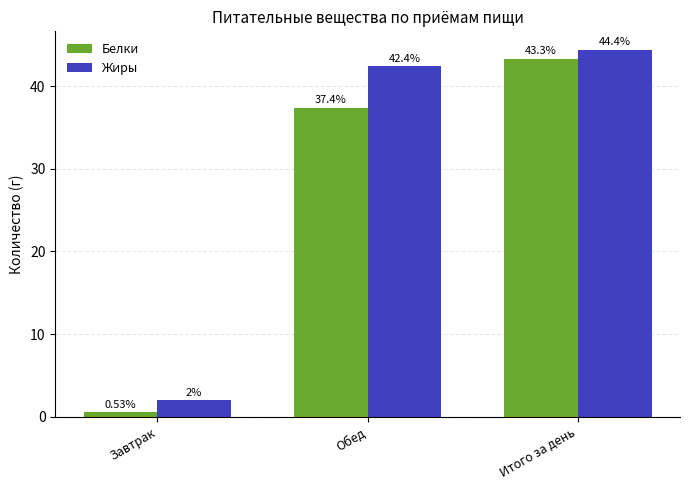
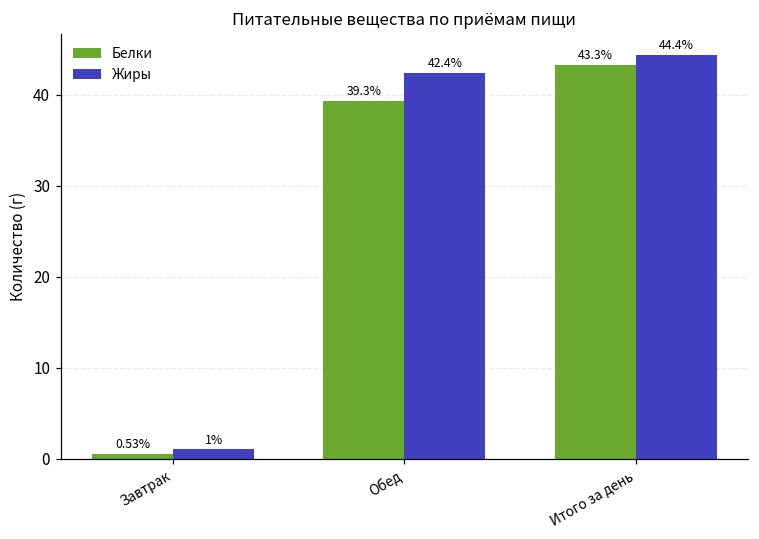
Жиры, Завтрак: 2% -> 1%
Белки, Обед: 37.4% -> 39.3%
